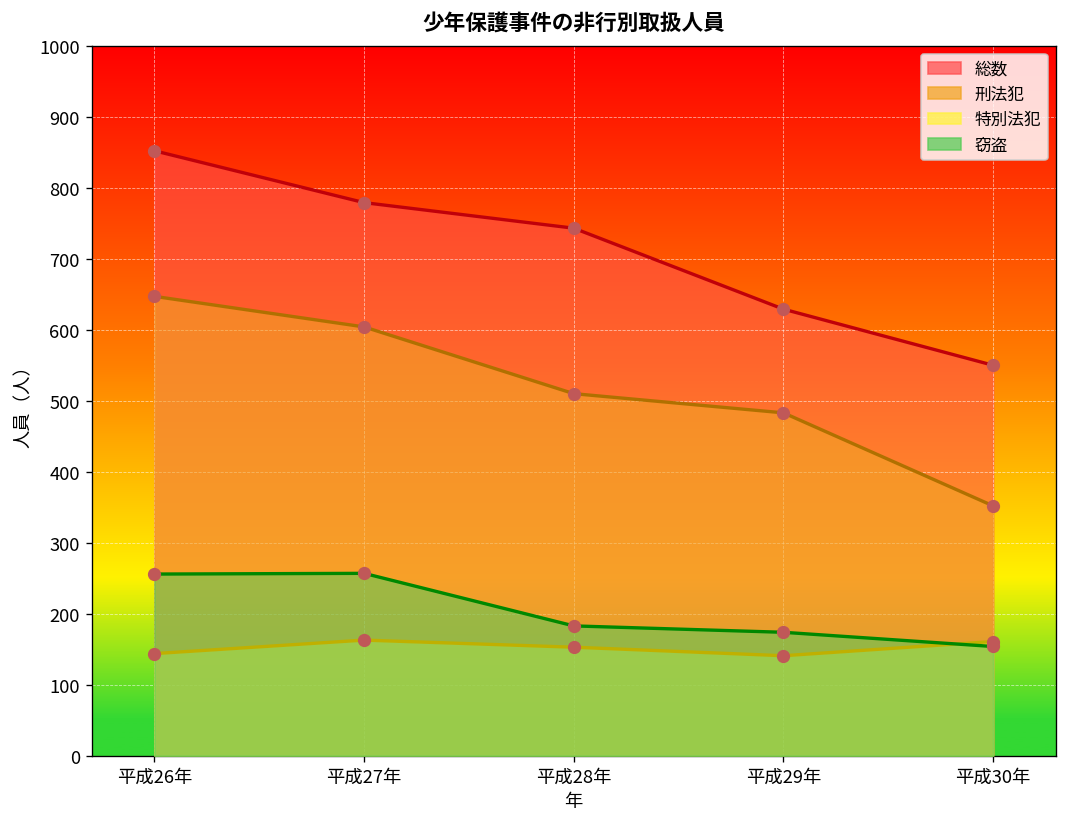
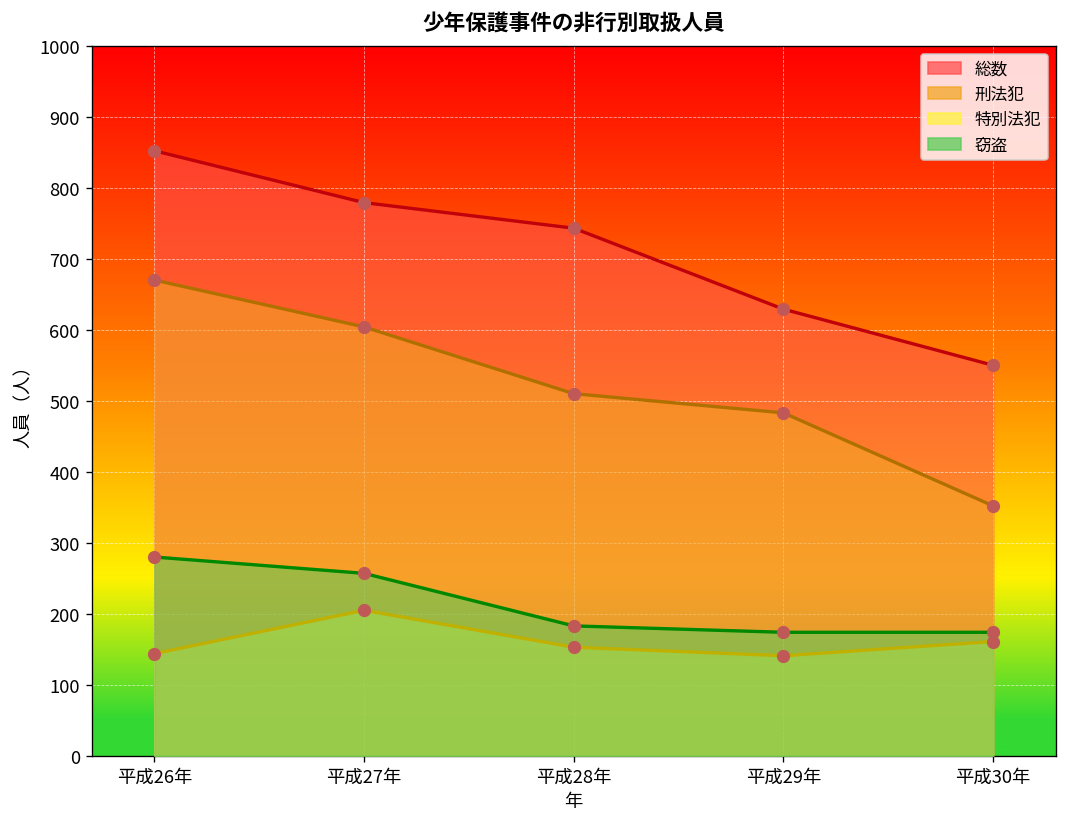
刑法犯, 平成26年: 650 -> 670
窃盗, 平成26年: 260 -> 280
特別法犯, 平成27年: 160 -> 210
窃盗, 平成30年: 150 -> 170
